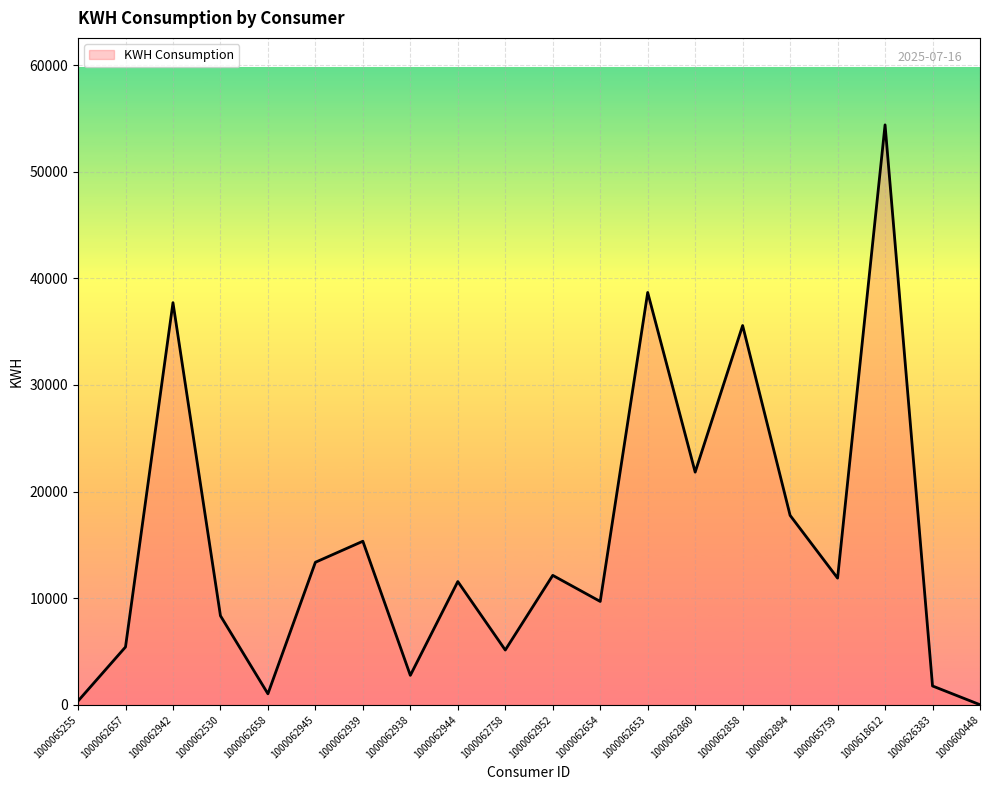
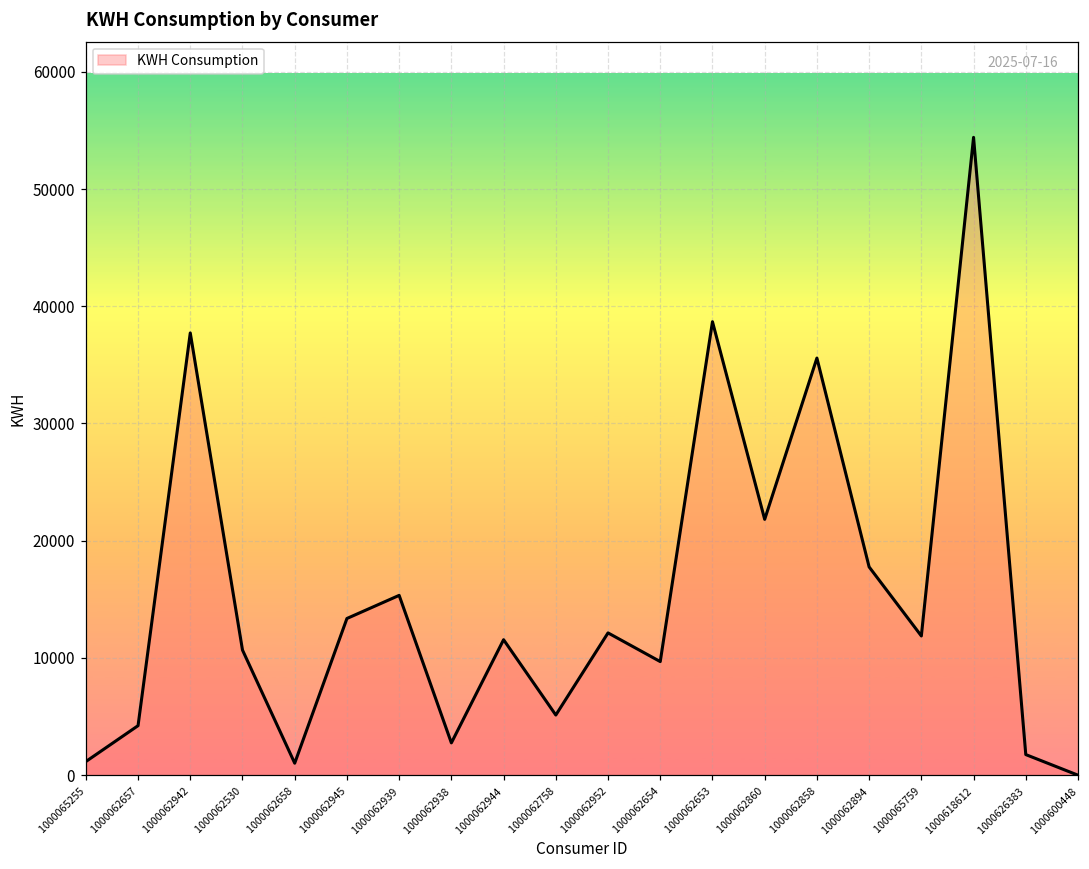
1000065255: 300 -> 1200
1000062657: 5400 -> 4200
1000062530: 8400 -> 10700
